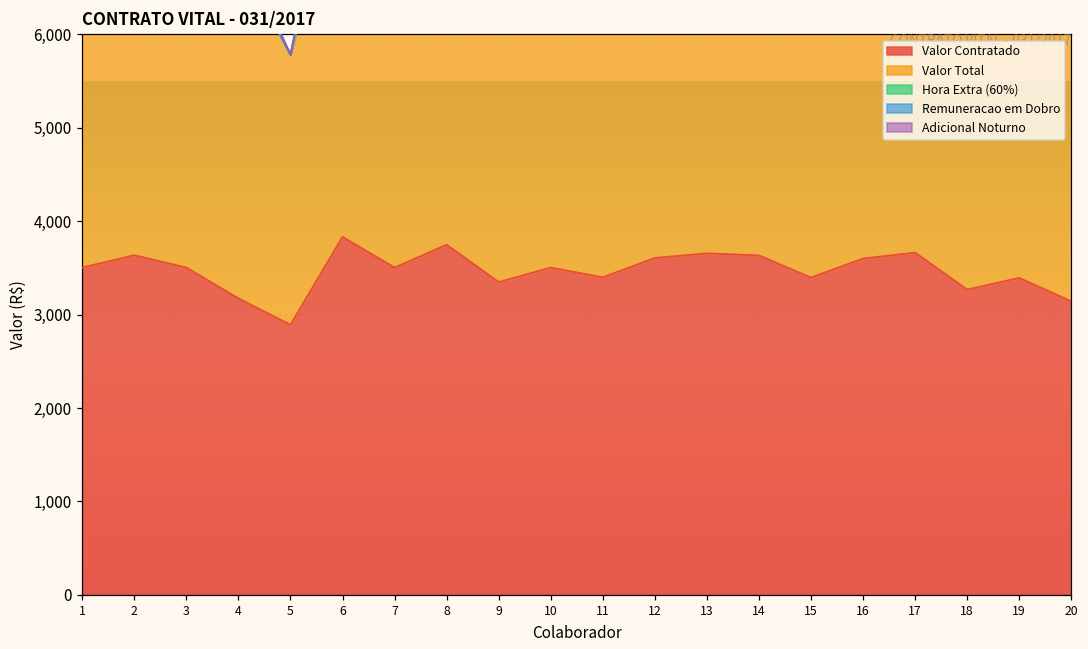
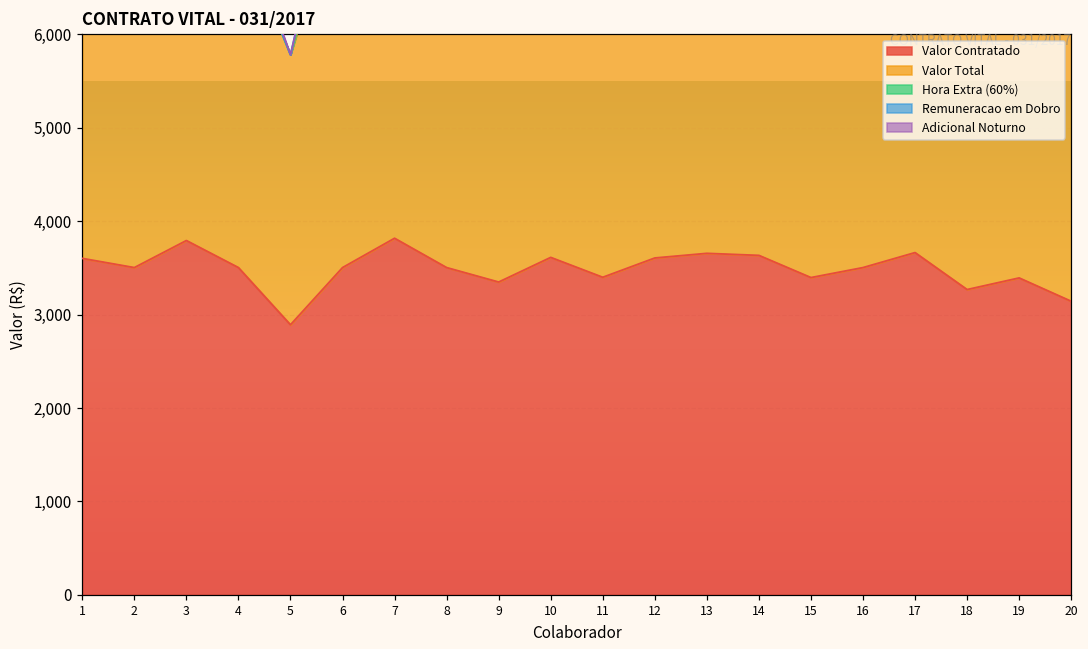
Valor Contratado, 1: 3,500 -> 3,600
Valor Contratado, 2: 3,600 -> 3,500
Valor Contratado, 3: 3,500 -> 3,800
Valor Contratado, 4: 3,200 -> 3,500
Valor Contratado, 6: 3,800 -> 3,500
Valor Contratado, 7: 3,500 -> 3,800
Valor Contratado, 8: 3,700 -> 3,500
Valor Contratado, 10: 3,500 -> 3,600
Valor Contratado, 16: 3,600 -> 3,500
